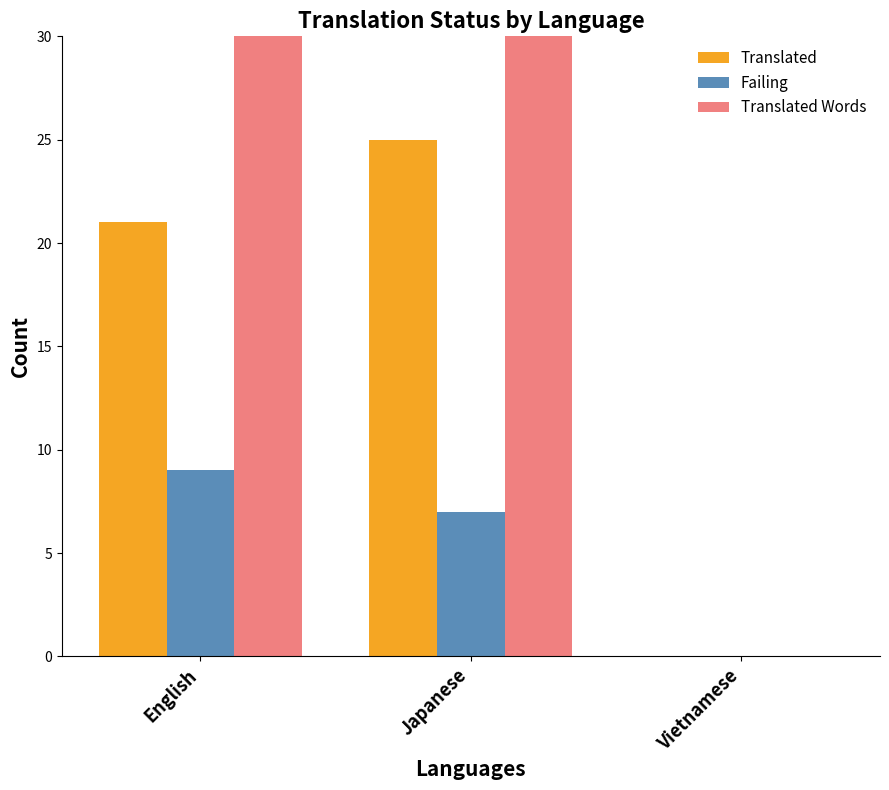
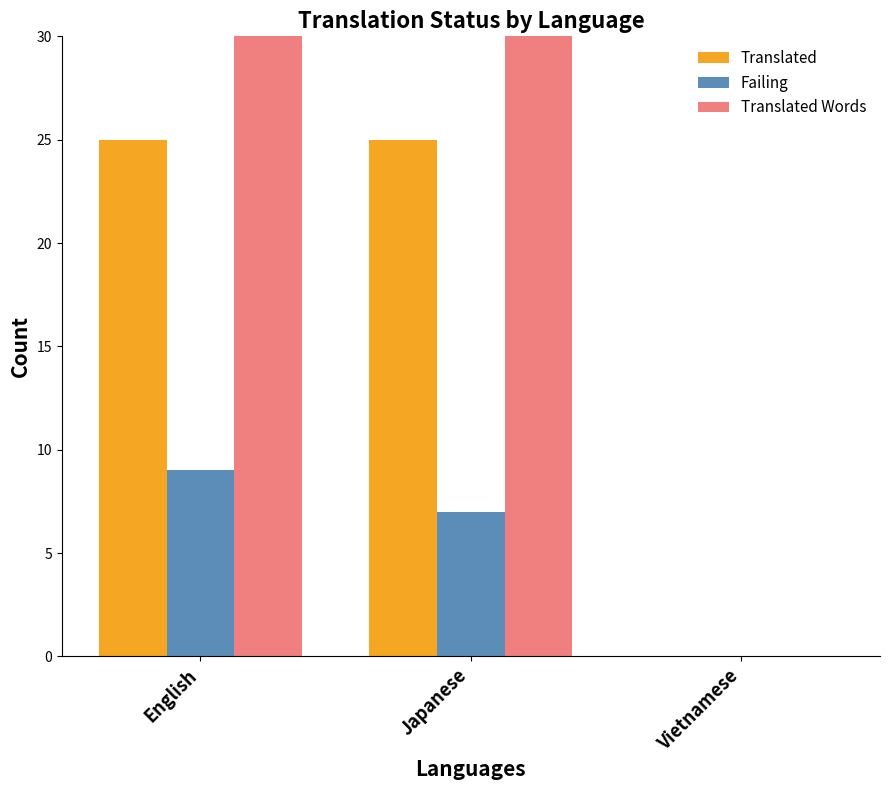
Translated, English: 21 -> 25
